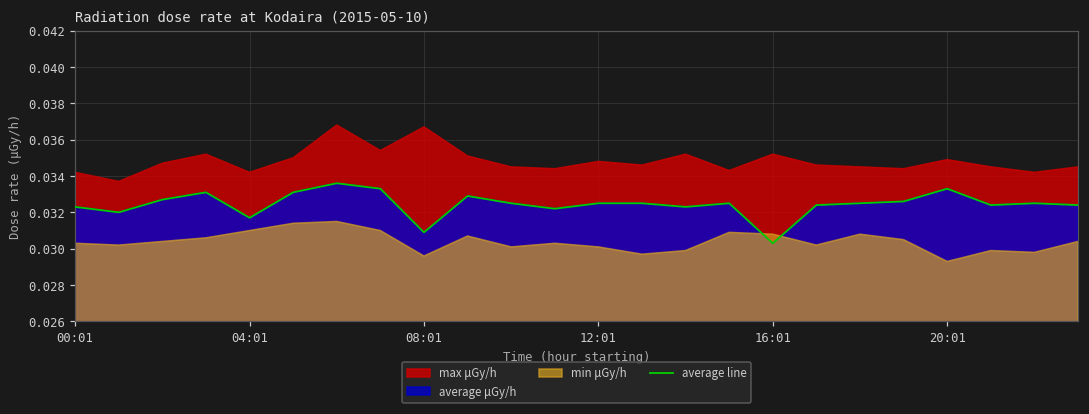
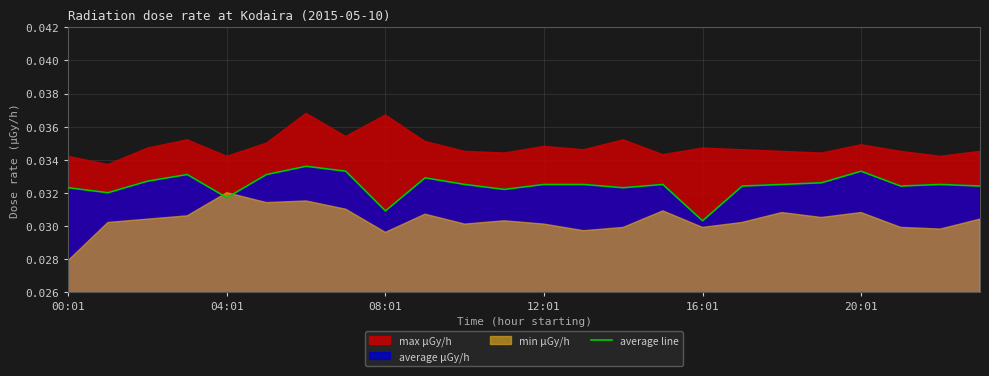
min μGy/h, 00:01: 0.0303 -> 0.0279
min μGy/h, 04:01: 0.031 -> 0.032
max μGy/h, 16:01: 0.0352 -> 0.0347
min μGy/h, 16:01: 0.0308 -> 0.0299
min μGy/h, 20:01: 0.0293 -> 0.0308
